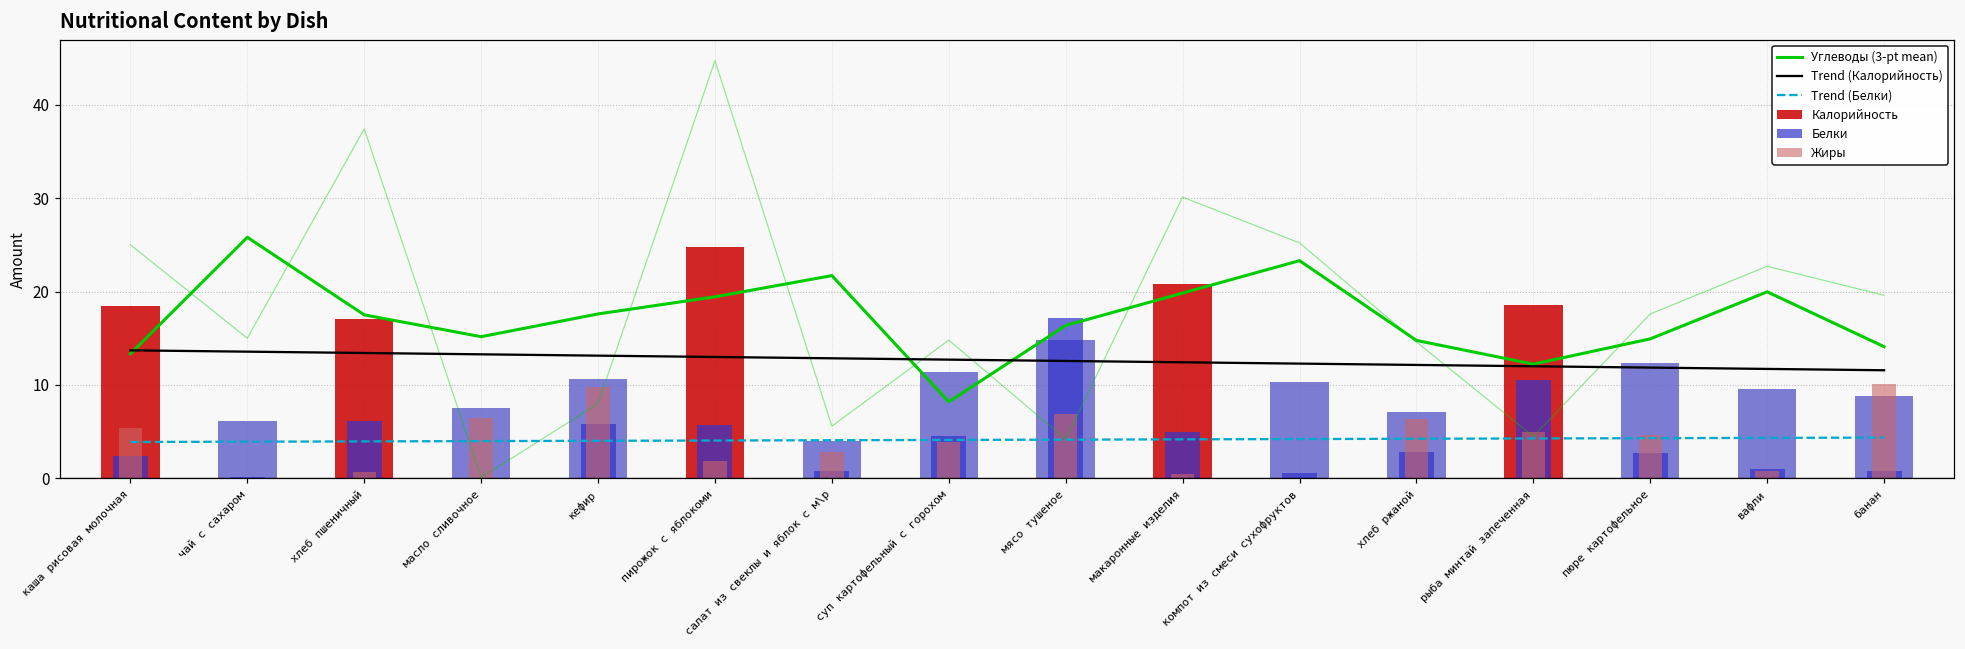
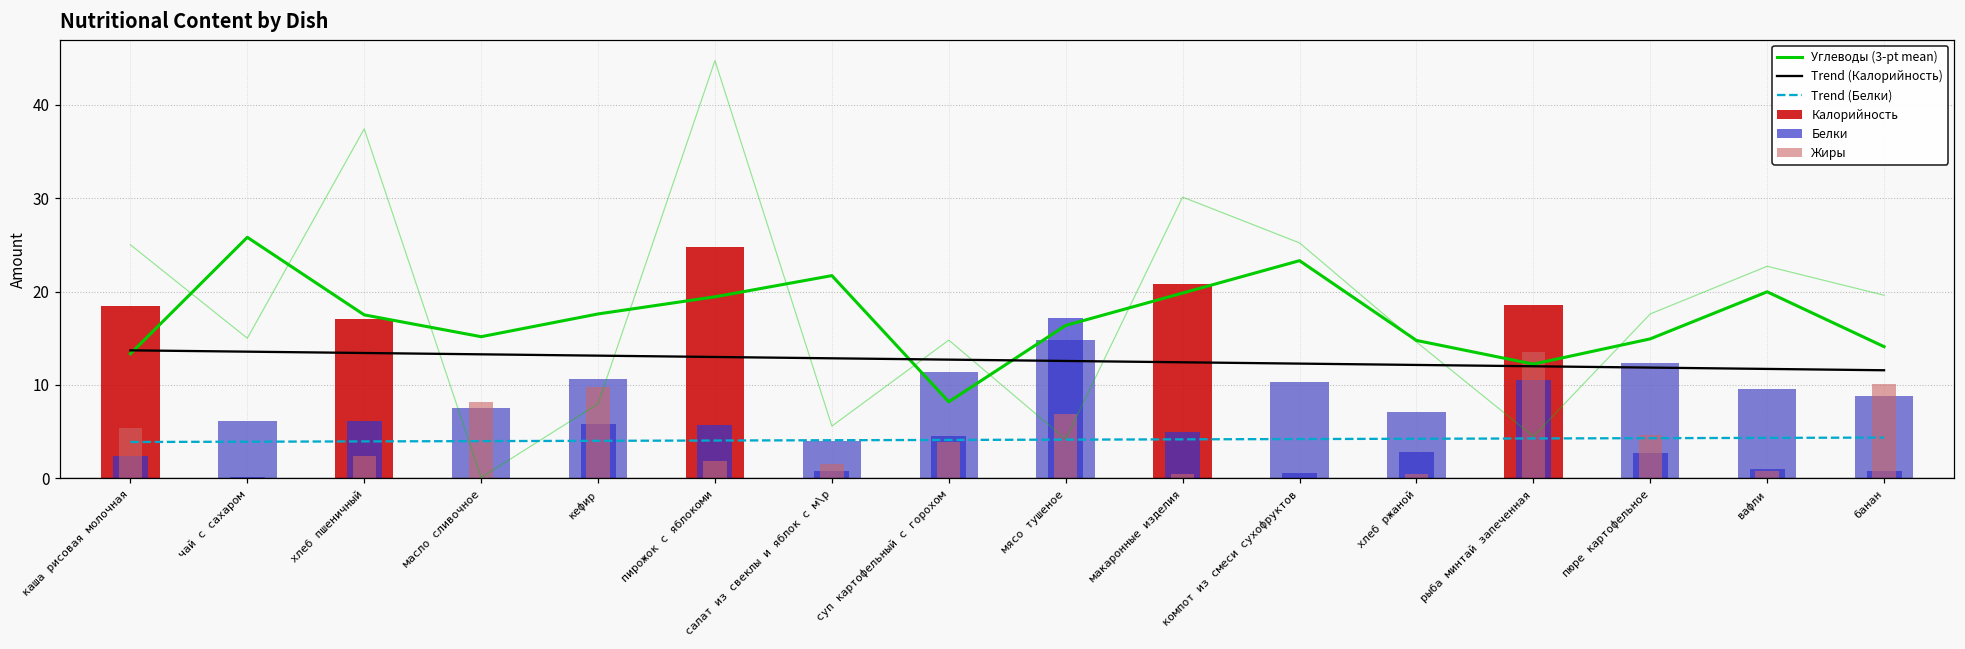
Жиры, хлеб пшеничный: 1 -> 2
Жиры, масло сливочное: 7 -> 8
Жиры, салат из свеклы и яблок с м\р: 3 -> 2
Жиры, хлеб ржаной: 6 -> 1
Жиры, рыба минтай запеченная: 5 -> 14
